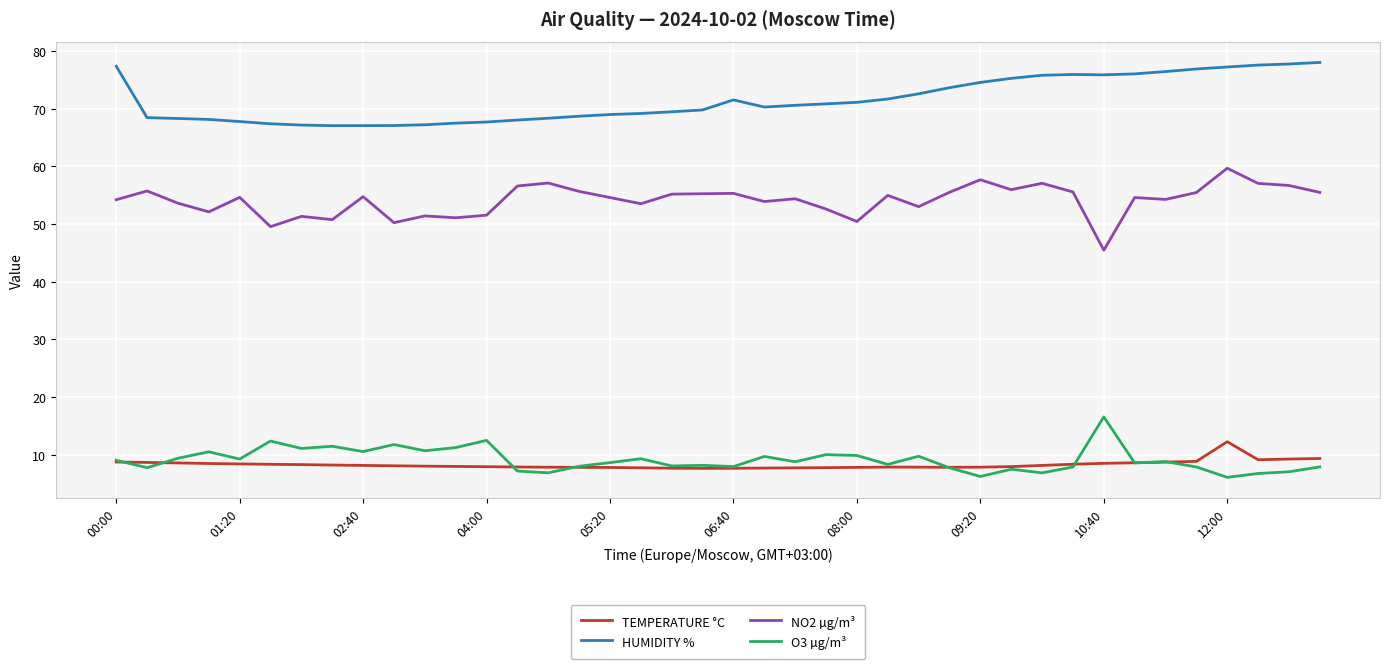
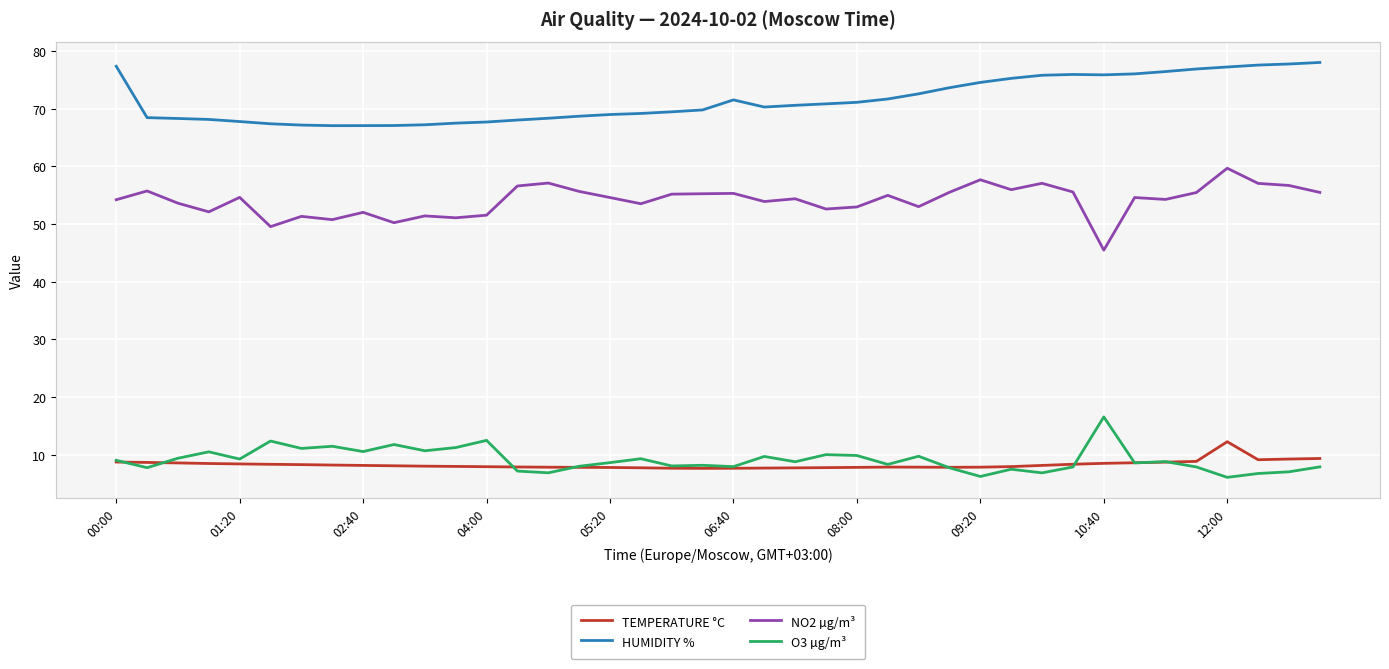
NO2 µg/m³, 02:40: 55 -> 52
NO2 µg/m³, 08:00: 50 -> 53
